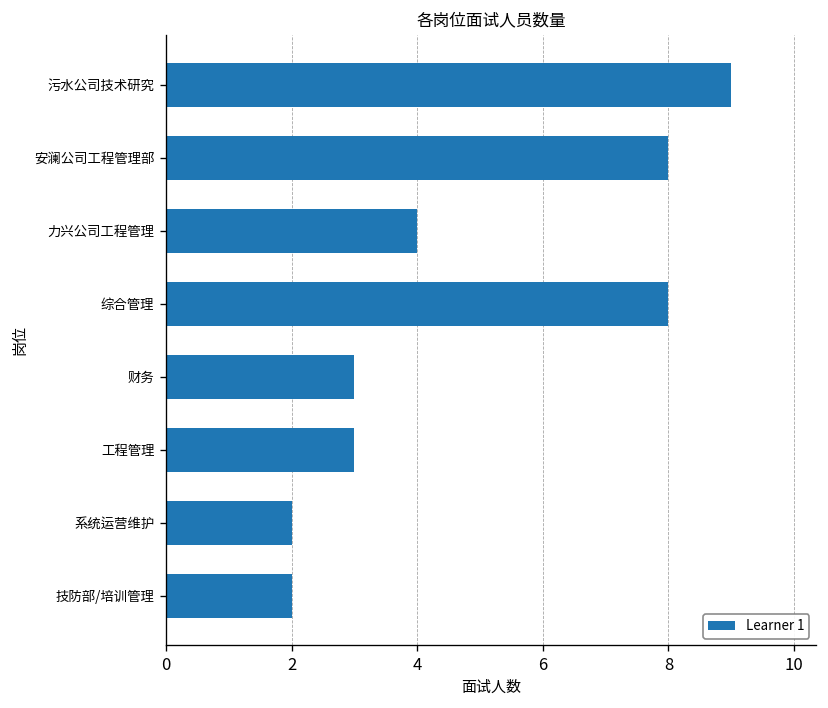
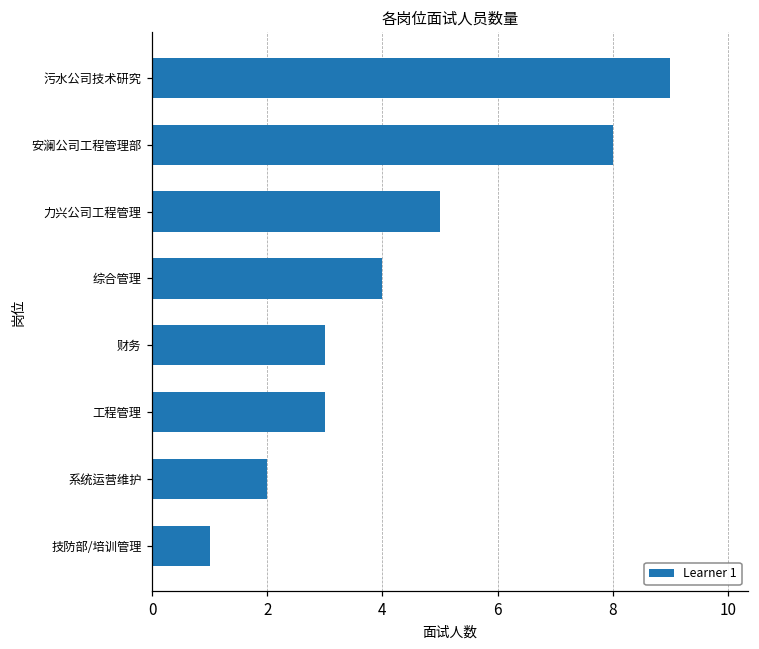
力兴公司工程管理: 4 -> 5
综合管理: 8 -> 4
技防部/培训管理: 2 -> 1
